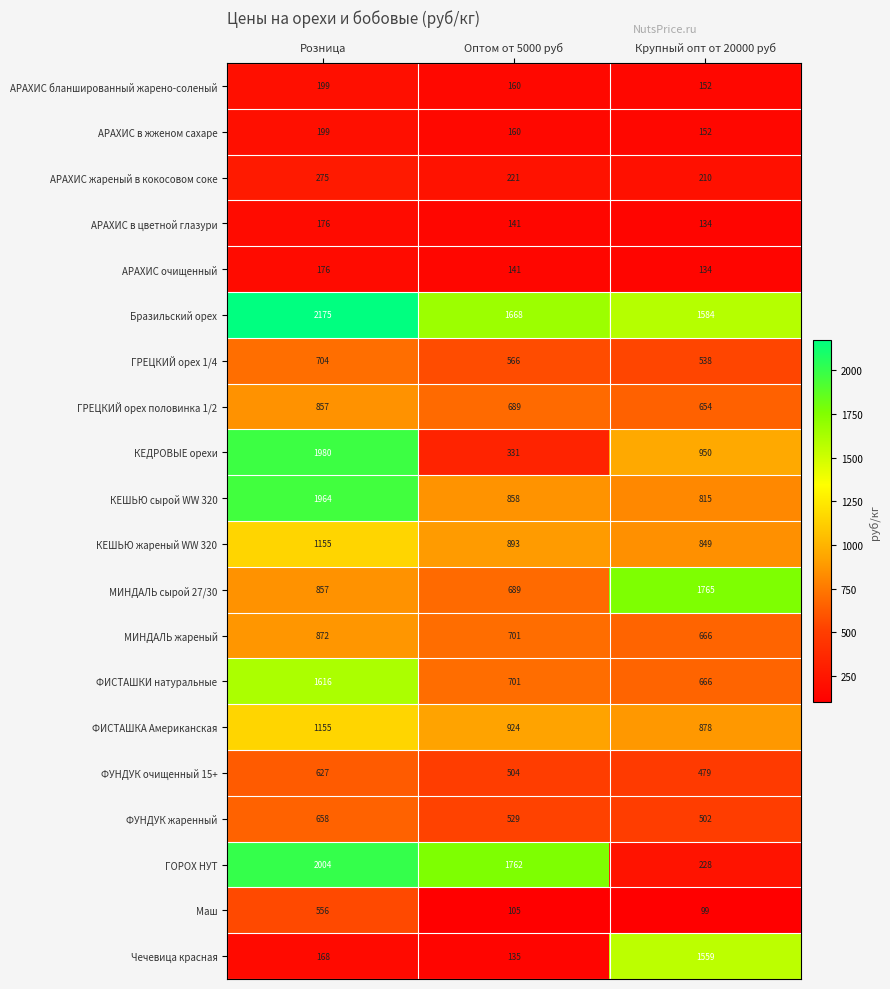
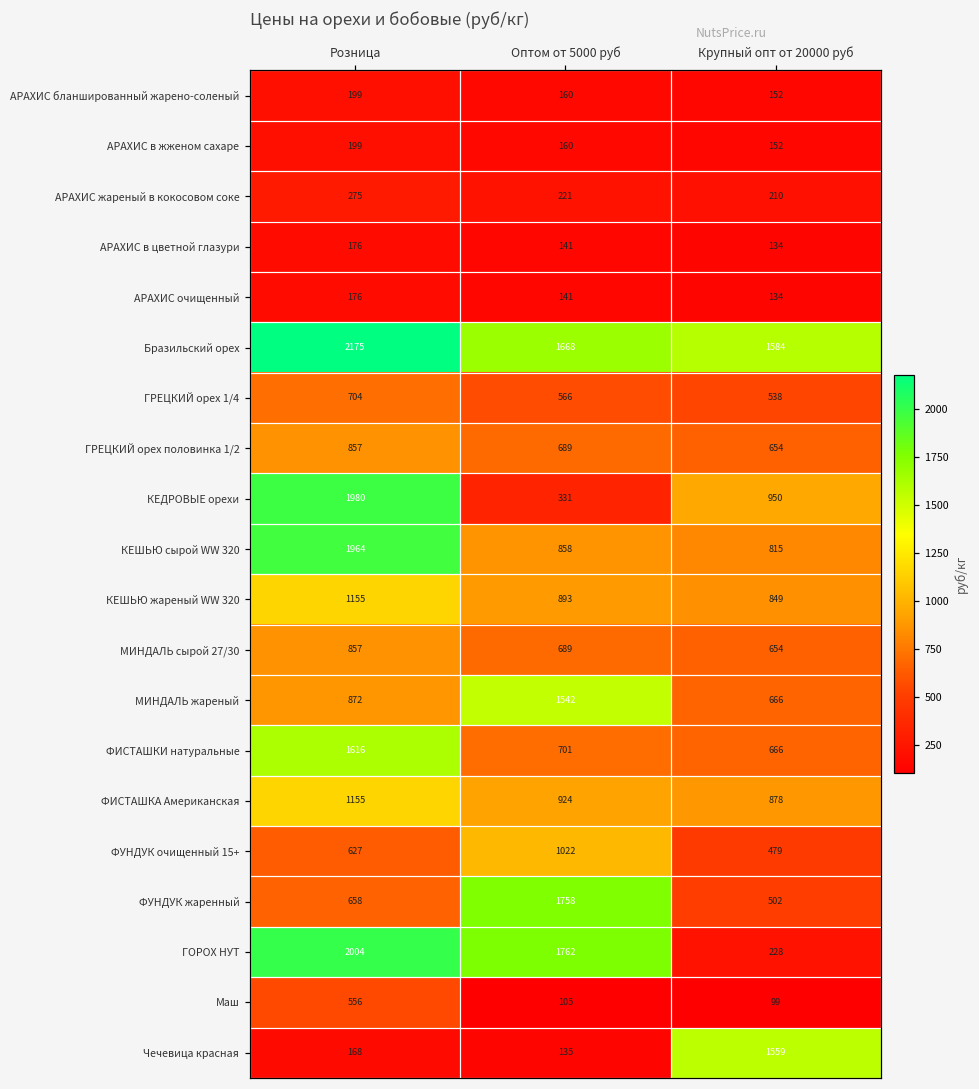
МИНДАЛЬ сырой 27/30, Крупный опт от 20000 руб: 1765 -> 654
МИНДАЛЬ жареный, Оптом от 5000 руб: 701 -> 1542
ФУНДУК очищенный 15+, Оптом от 5000 руб: 504 -> 1022
ФУНДУК жаренный, Оптом от 5000 руб: 529 -> 1758
